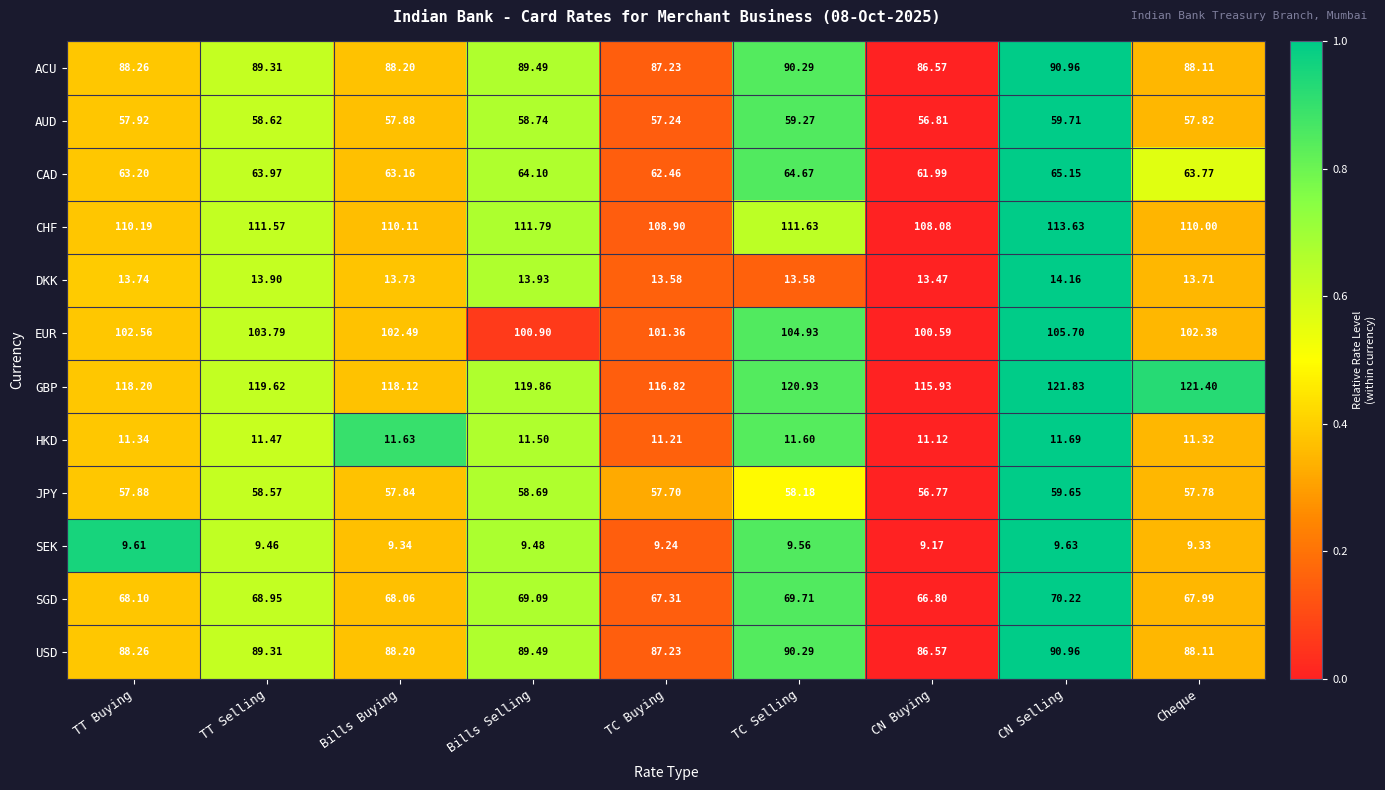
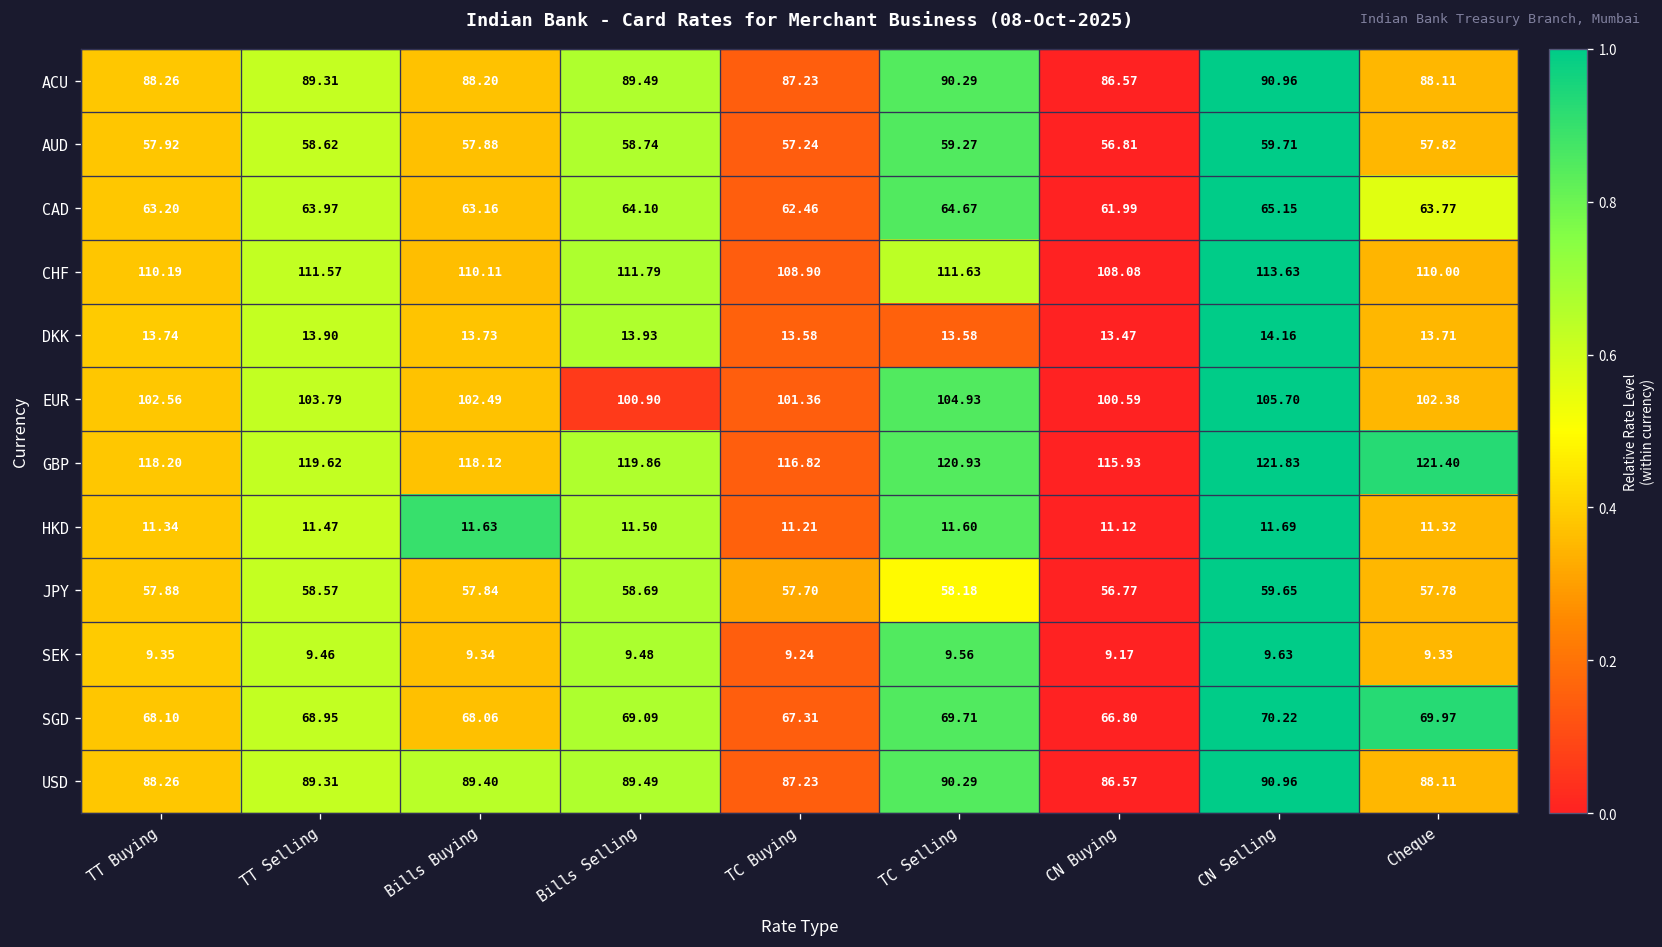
SEK, TT Buying: 9.61 -> 9.35
SGD, Cheque: 67.99 -> 69.97
USD, Bills Buying: 88.20 -> 89.40
